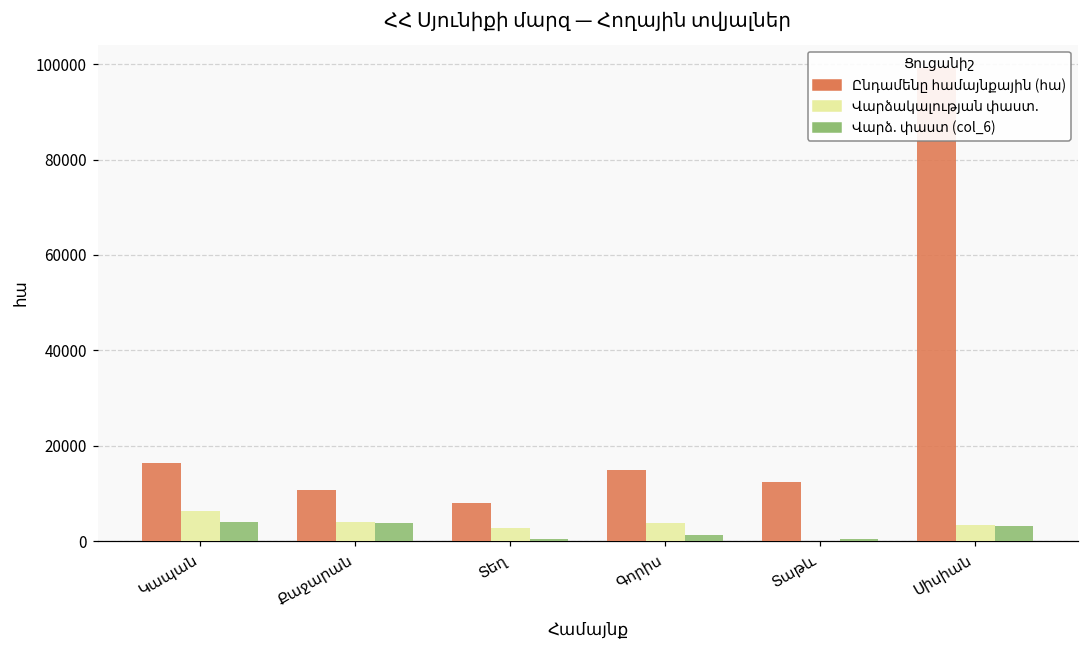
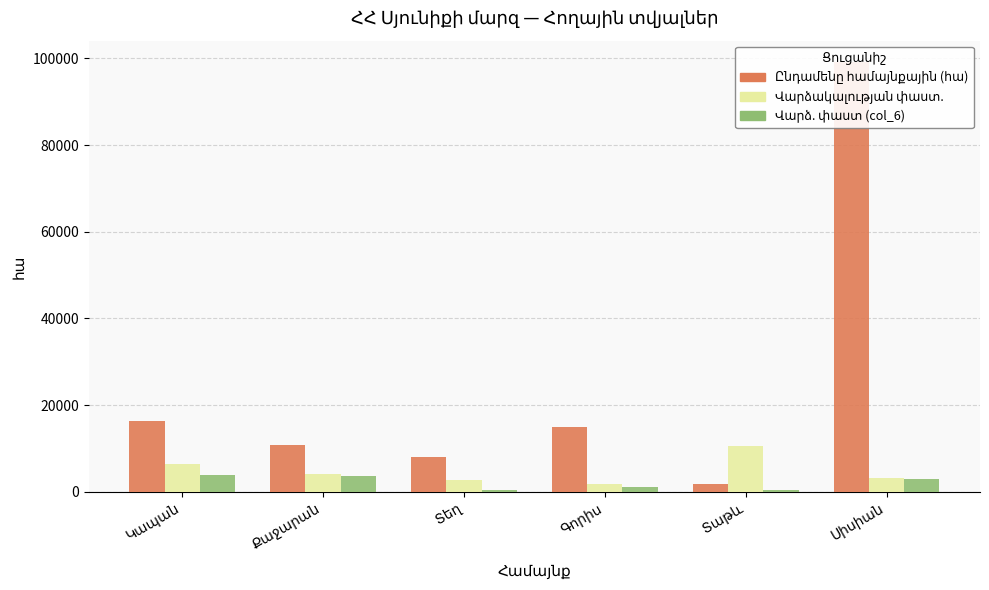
Վարձակալության փաստ., Գորիս: 4000 -> 2000
Ընդամենը համայնքային (հա), Տաթև: 12000 -> 2000
Վարձակալության փաստ., Տաթև: 0 -> 11000
